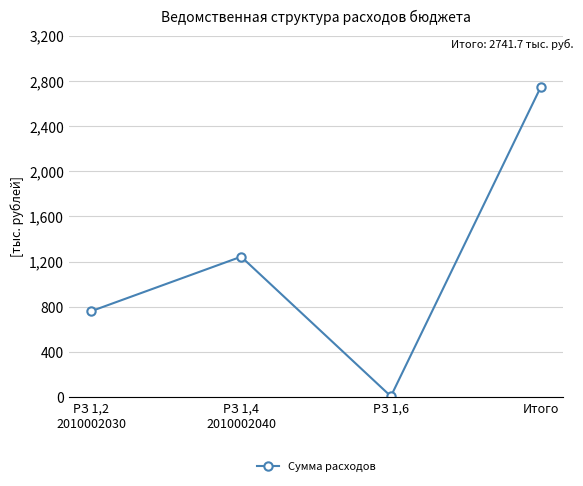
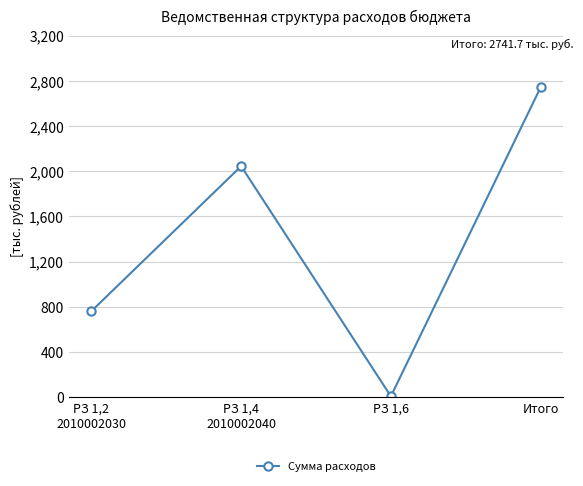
РЗ 1,4 2010002040: 1,240 -> 2,040
